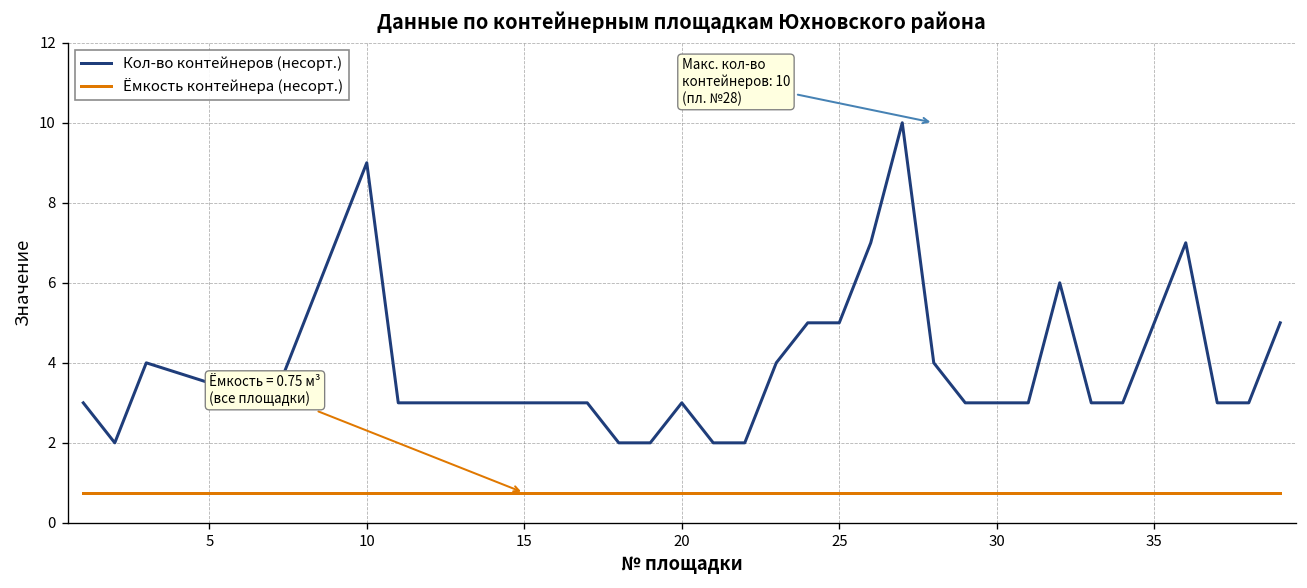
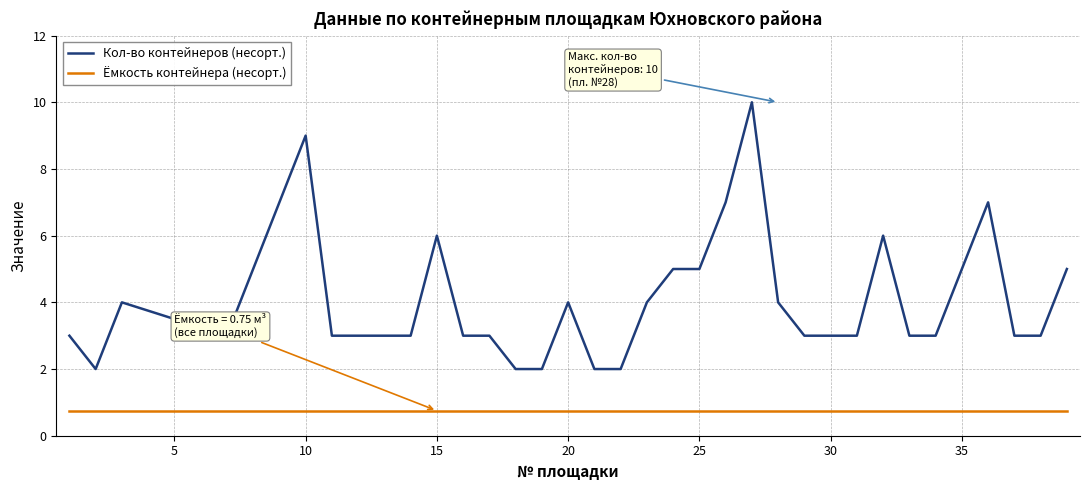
Кол-во контейнеров (несорт.), 15: 3 -> 6
Кол-во контейнеров (несорт.), 20: 3 -> 4
